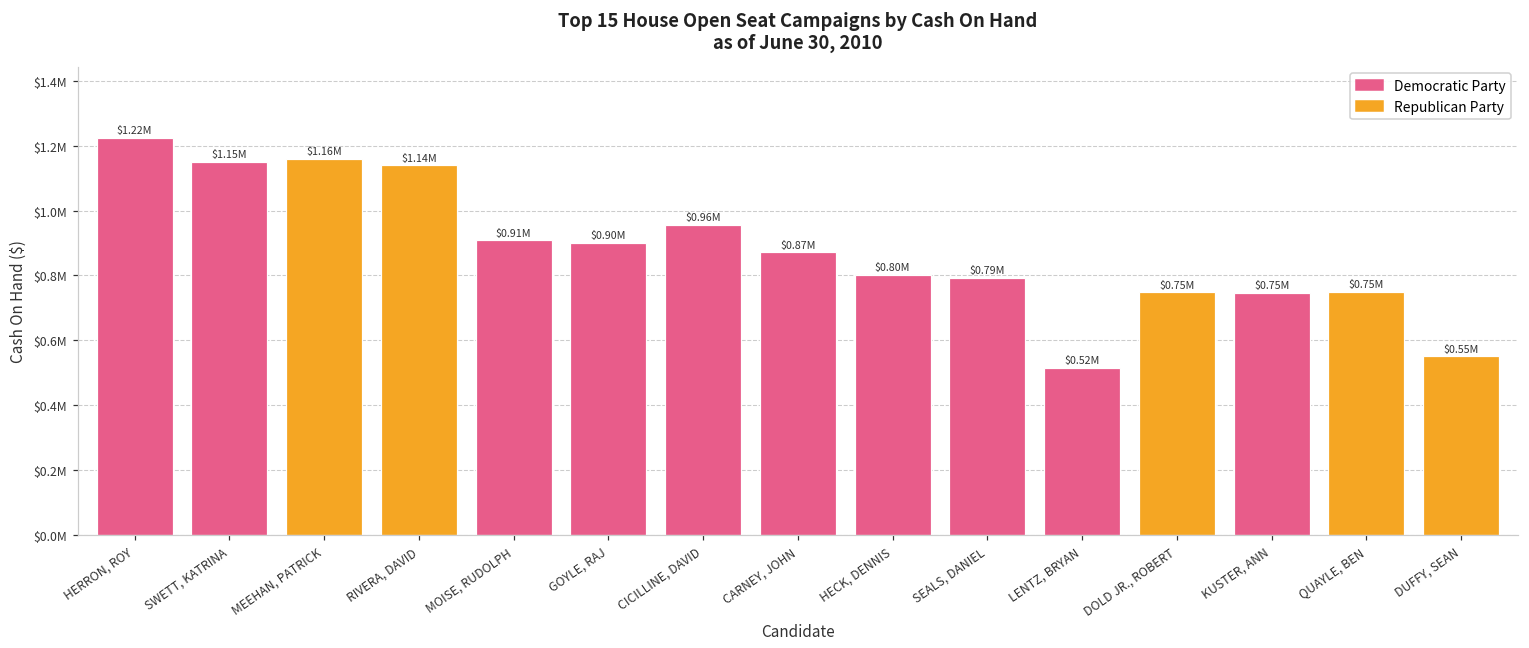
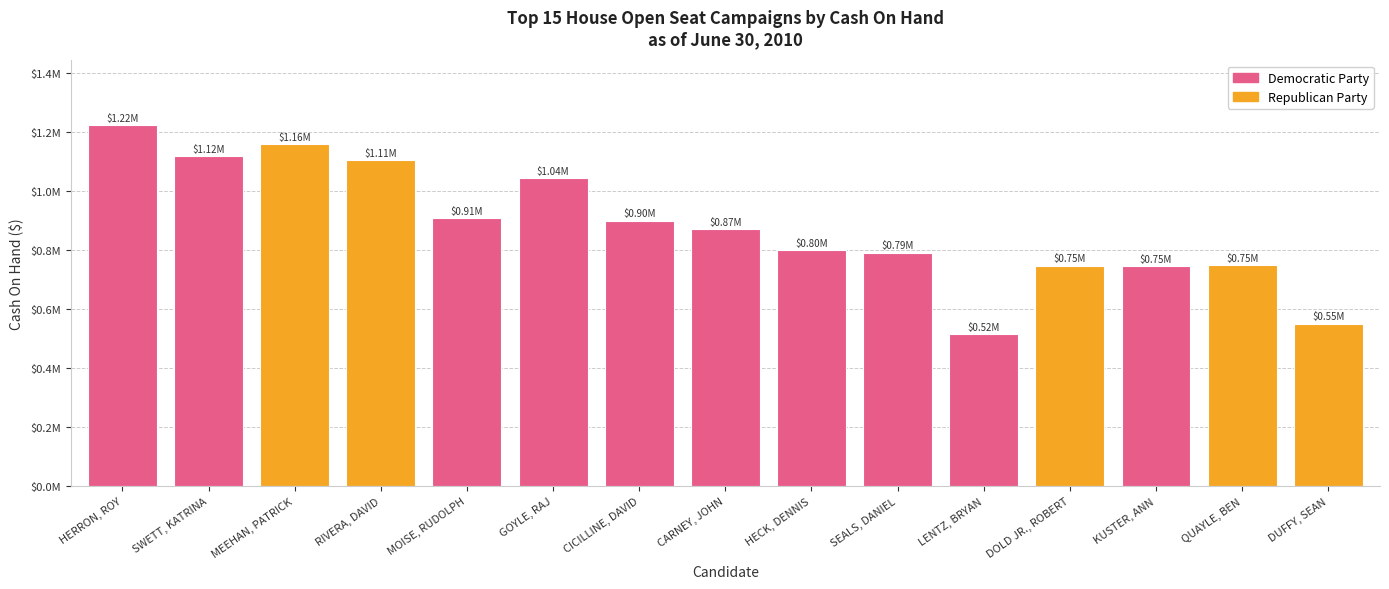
SWETT, KATRINA: $1.15M -> $1.12M
RIVERA, DAVID: $1.14M -> $1.11M
GOYLE, RAJ: $0.90M -> $1.04M
CICILLINE, DAVID: $0.96M -> $0.90M
